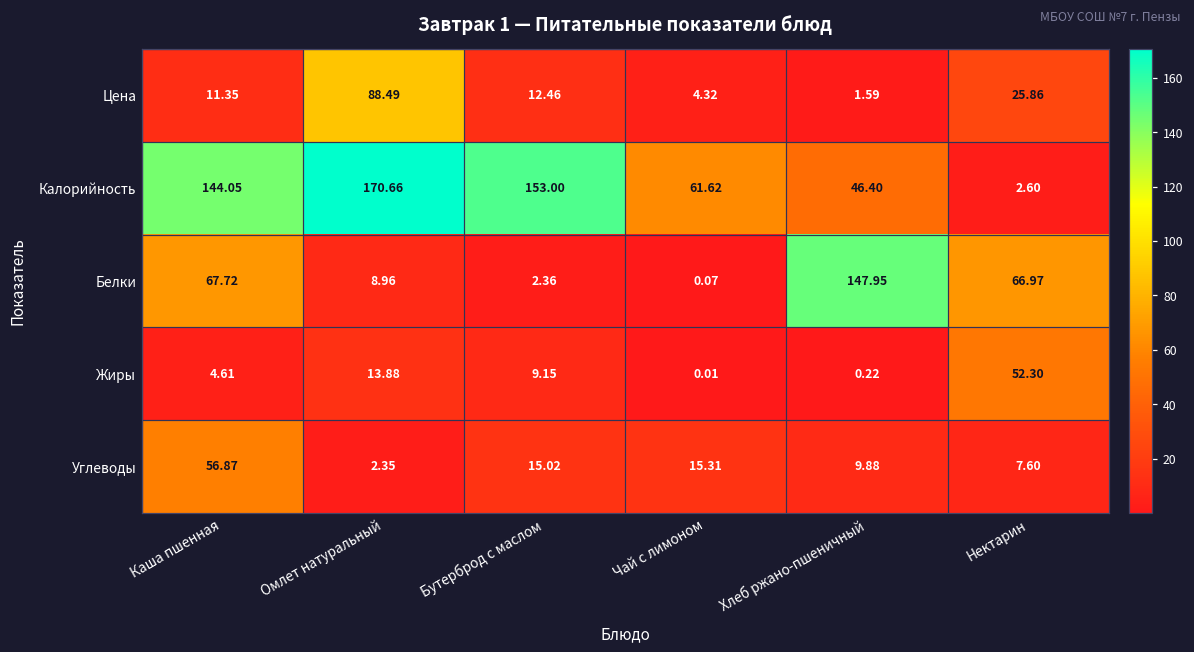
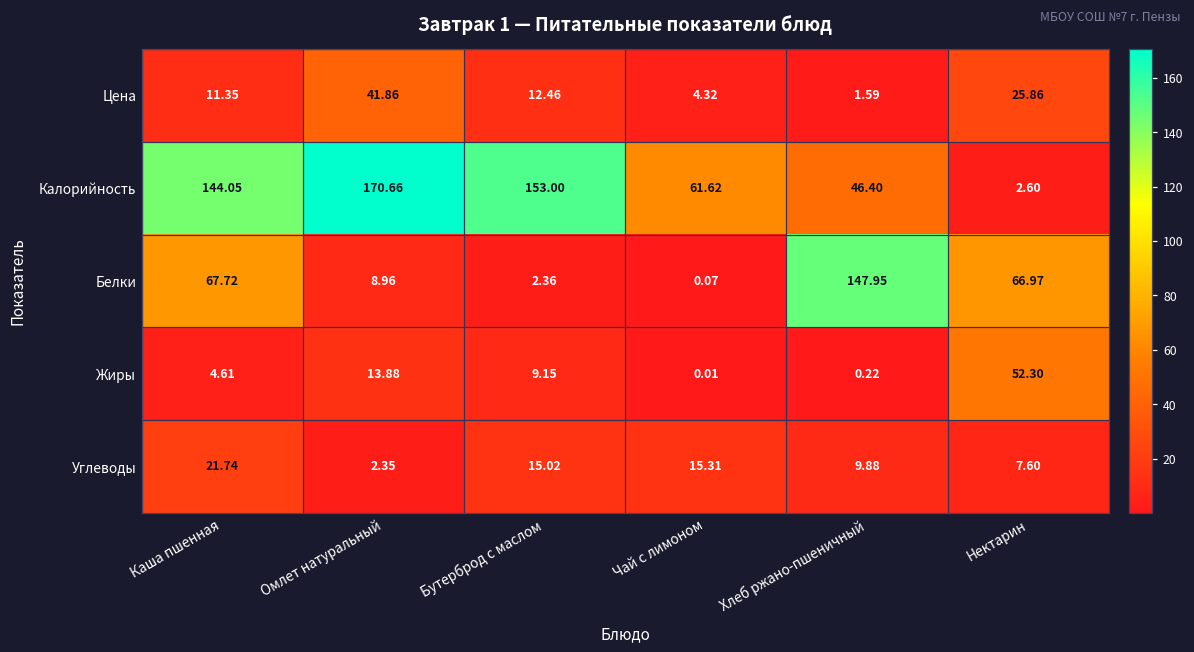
Цена, Омлет натуральный: 88.49 -> 41.86
Углеводы, Каша пшенная: 56.87 -> 21.74
